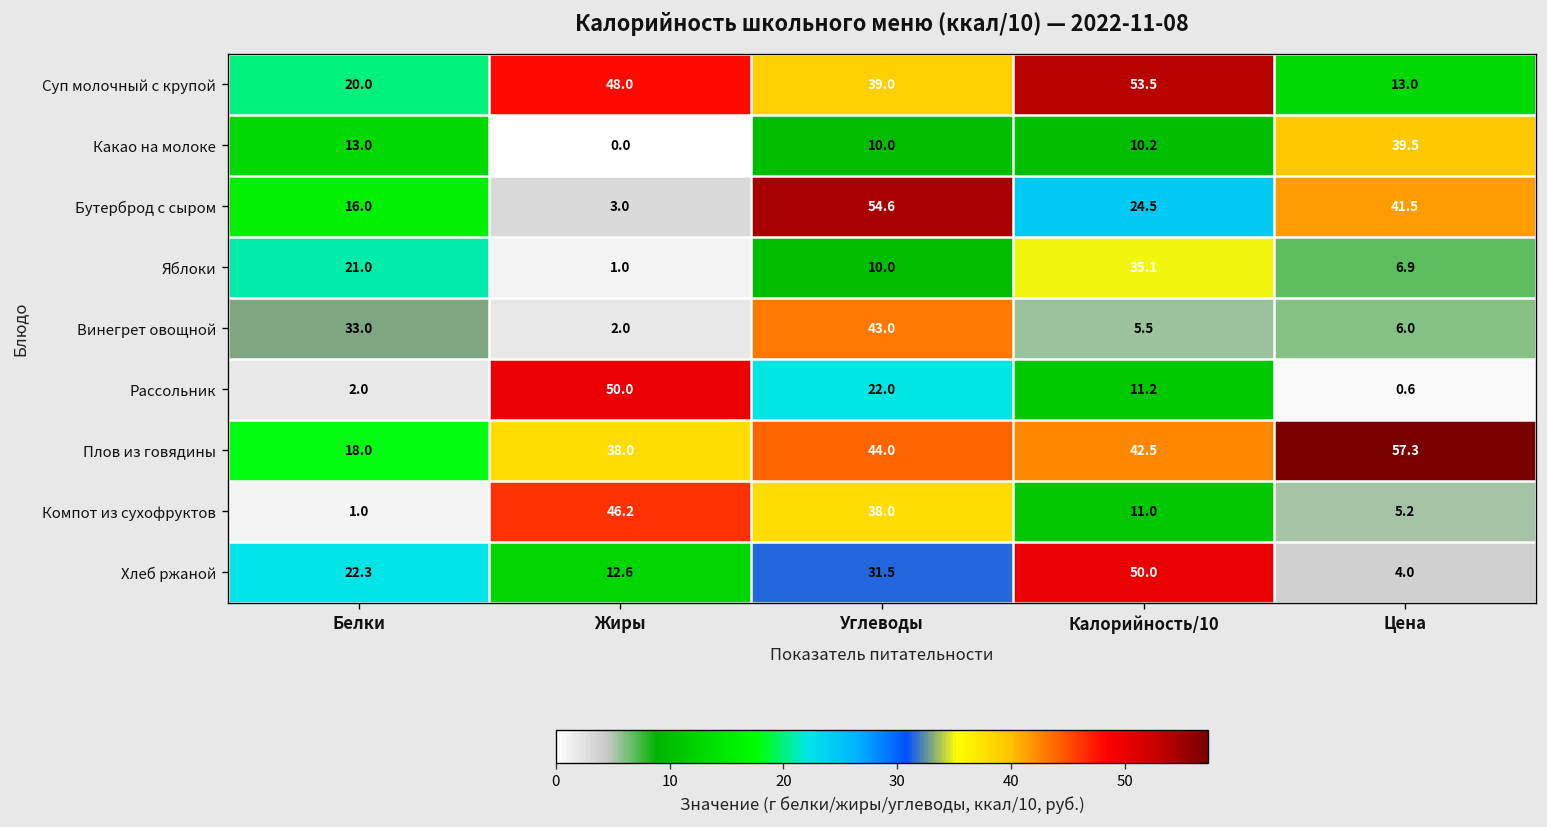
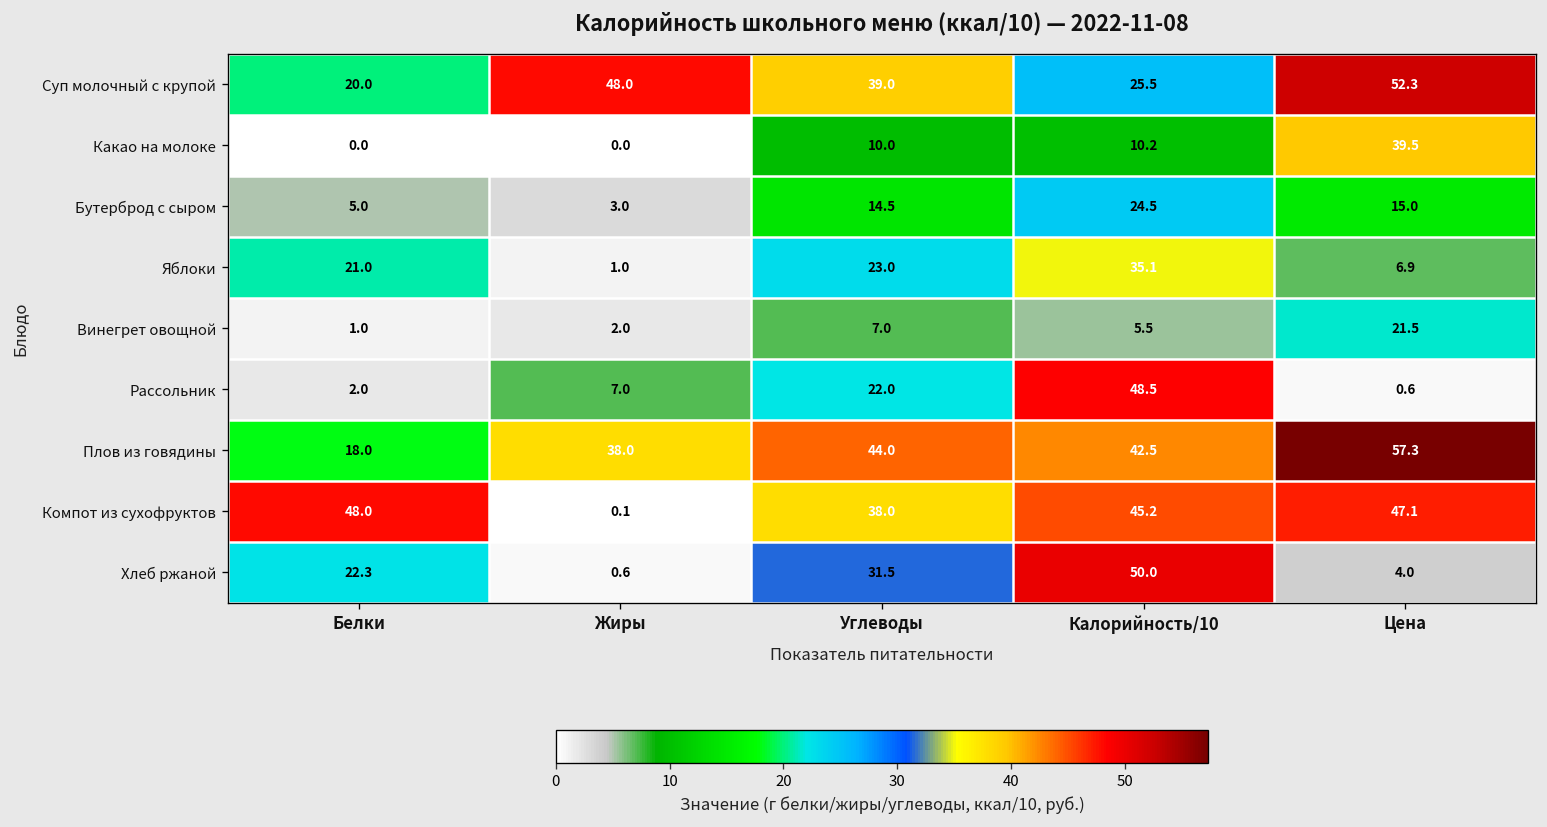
Суп молочный с крупой, Калорийность/10: 53.5 -> 25.5
Суп молочный с крупой, Цена: 13.0 -> 52.3
Какао на молоке, Белки: 13.0 -> 0.0
Бутерброд с сыром, Белки: 16.0 -> 5.0
Бутерброд с сыром, Углеводы: 54.6 -> 14.5
Бутерброд с сыром, Цена: 41.5 -> 15.0
Яблоки, Углеводы: 10.0 -> 23.0
Винегрет овощной, Белки: 33.0 -> 1.0
Винегрет овощной, Углеводы: 43.0 -> 7.0
Винегрет овощной, Цена: 6.0 -> 21.5
Рассольник, Жиры: 50.0 -> 7.0
Рассольник, Калорийность/10: 11.2 -> 48.5
Компот из сухофруктов, Белки: 1.0 -> 48.0
Компот из сухофруктов, Жиры: 46.2 -> 0.1
Компот из сухофруктов, Калорийность/10: 11.0 -> 45.2
Компот из сухофруктов, Цена: 5.2 -> 47.1
Хлеб ржаной, Жиры: 12.6 -> 0.6
